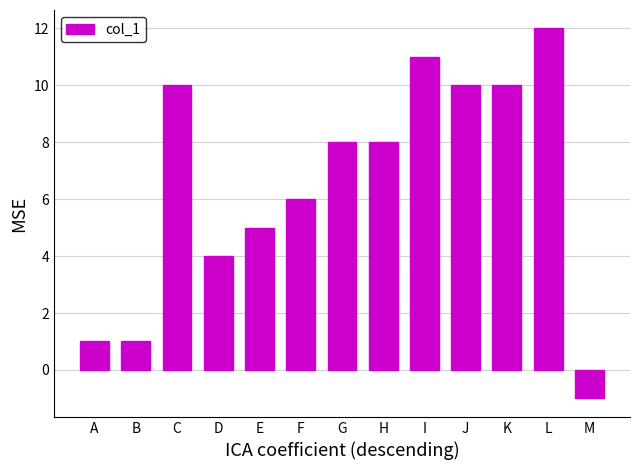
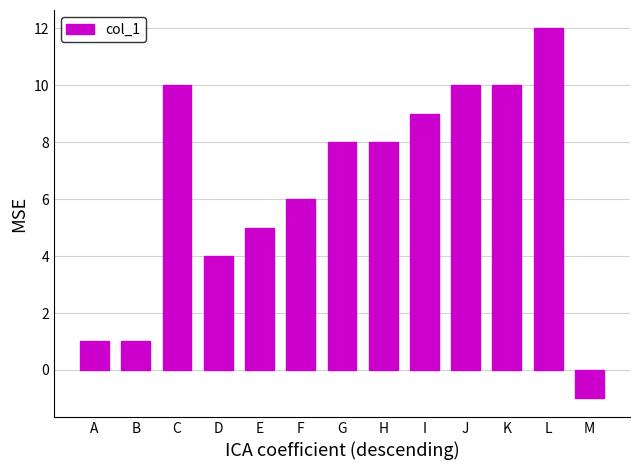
I: 11 -> 9
